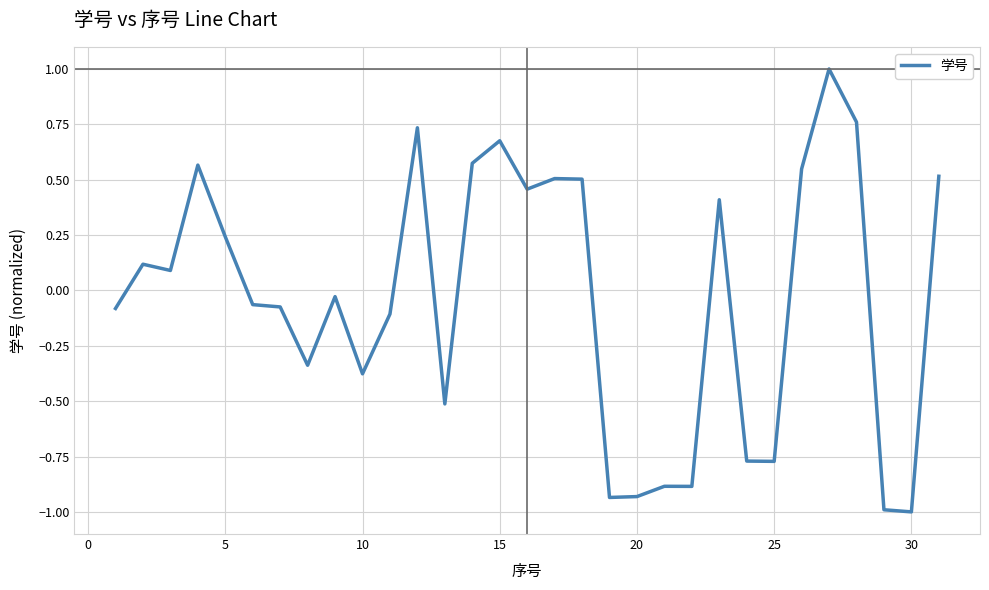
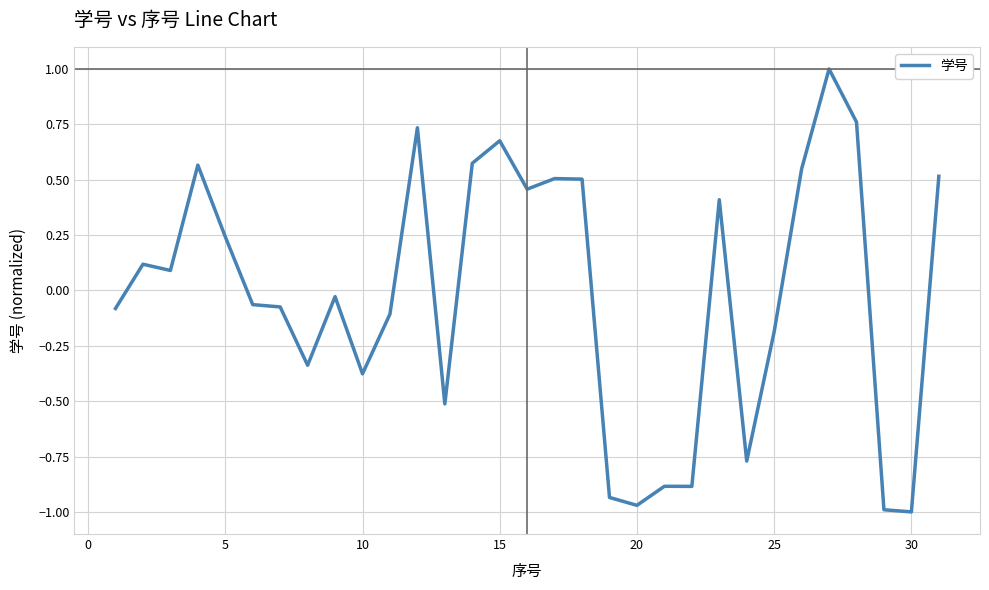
20: -0.93 -> -0.97
25: -0.77 -> -0.19
